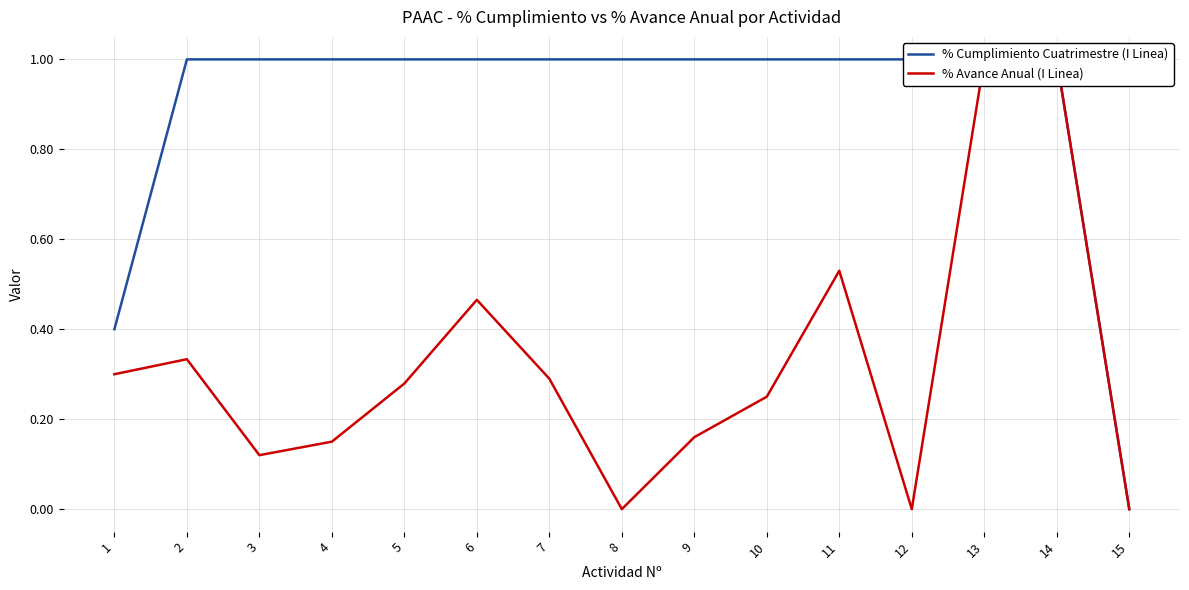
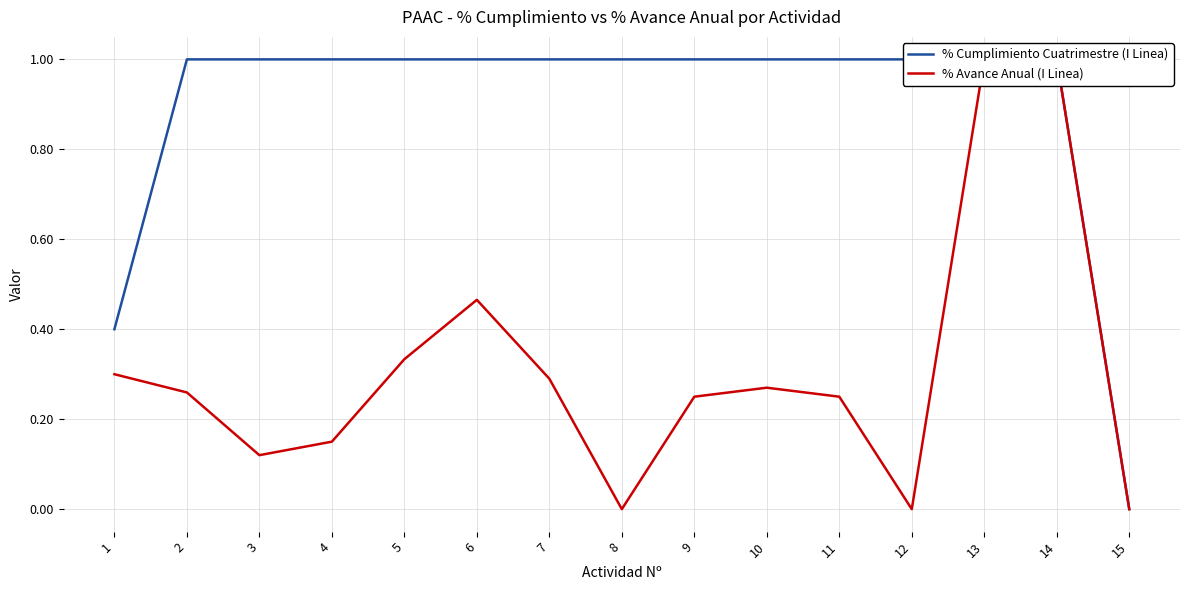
% Avance Anual (I Linea), 2: 0.33 -> 0.26
% Avance Anual (I Linea), 5: 0.28 -> 0.33
% Avance Anual (I Linea), 9: 0.16 -> 0.25
% Avance Anual (I Linea), 10: 0.25 -> 0.27
% Avance Anual (I Linea), 11: 0.53 -> 0.25
